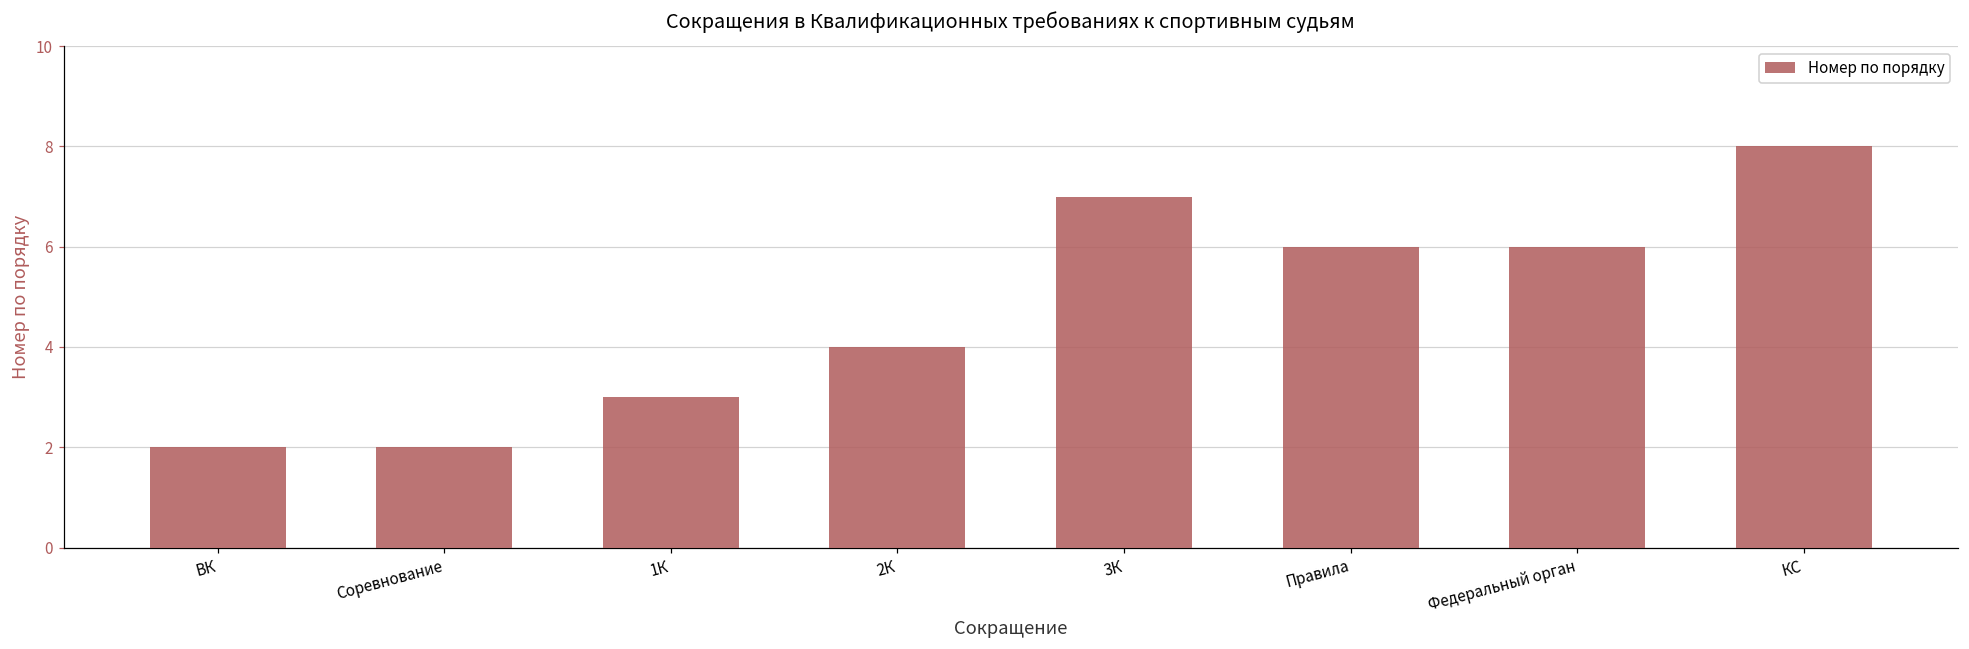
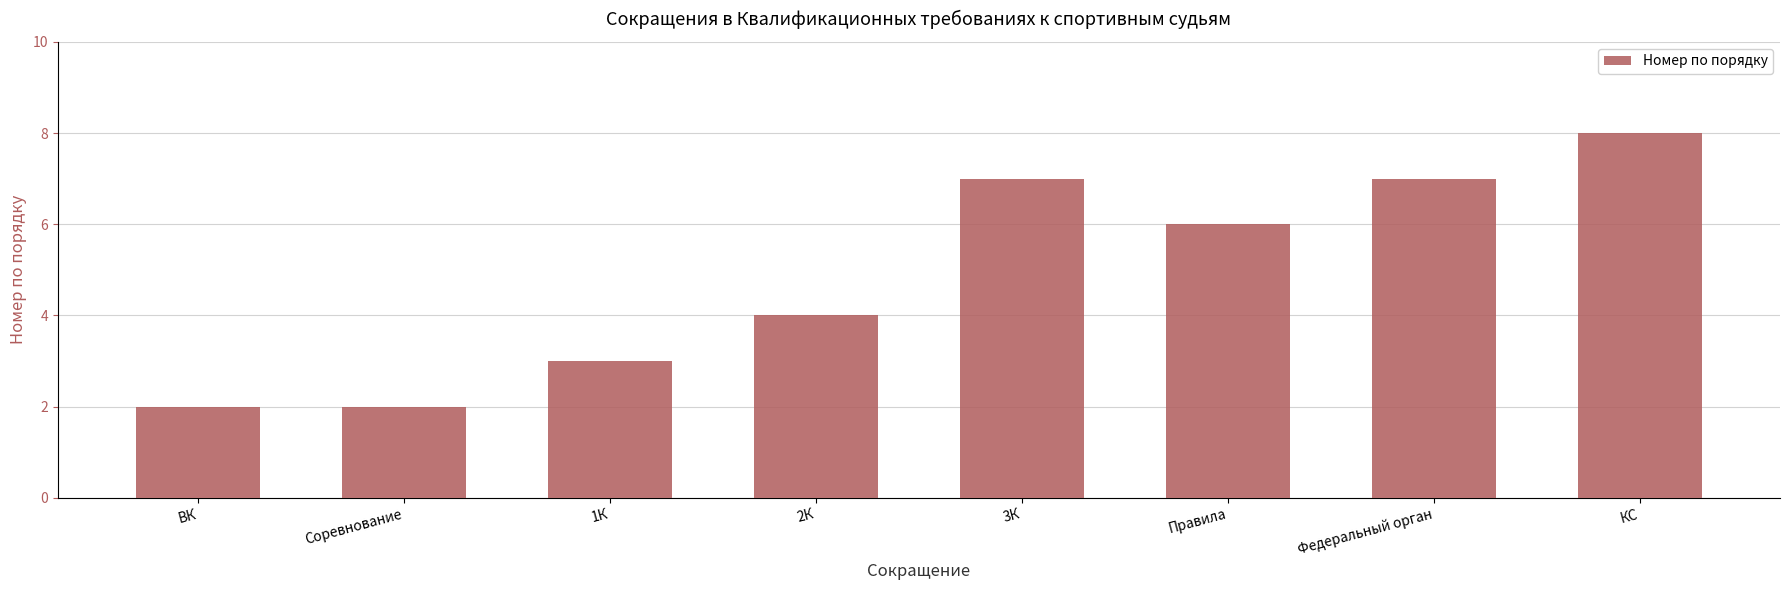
Федеральный орган: 6 -> 7
